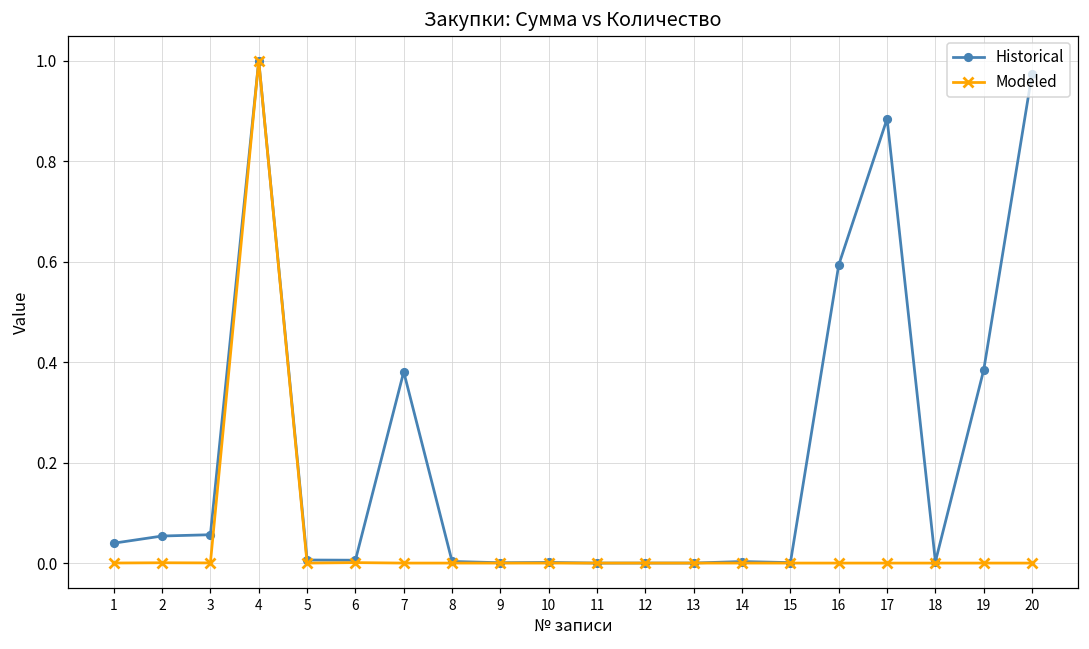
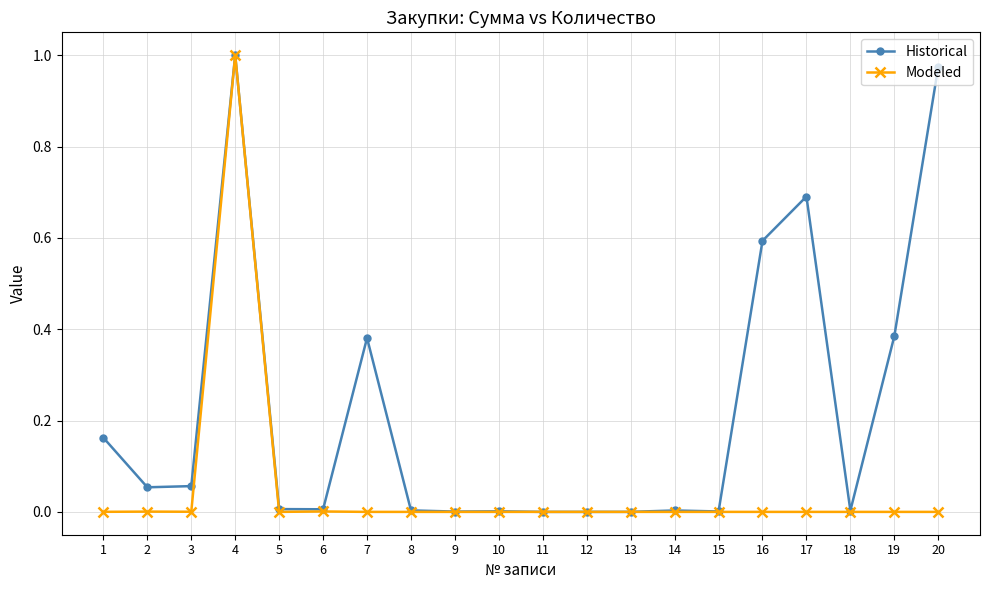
Historical, 1: 0.04 -> 0.16
Historical, 17: 0.88 -> 0.69
